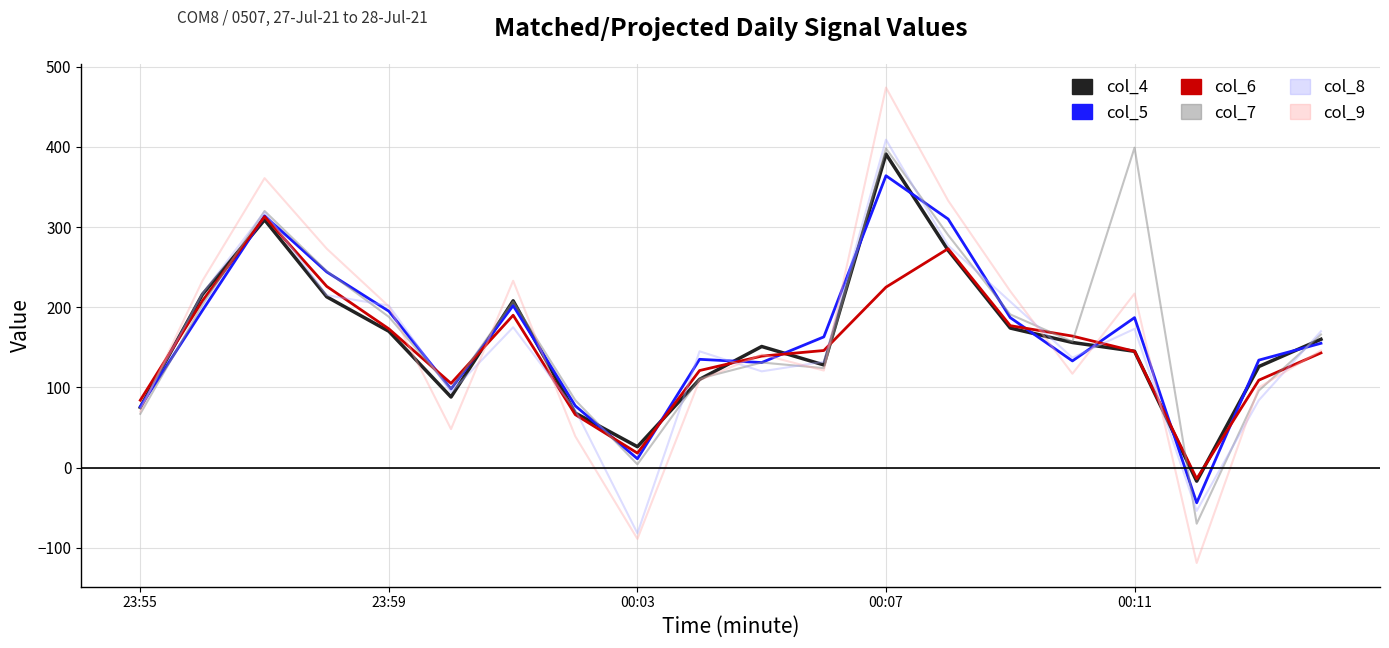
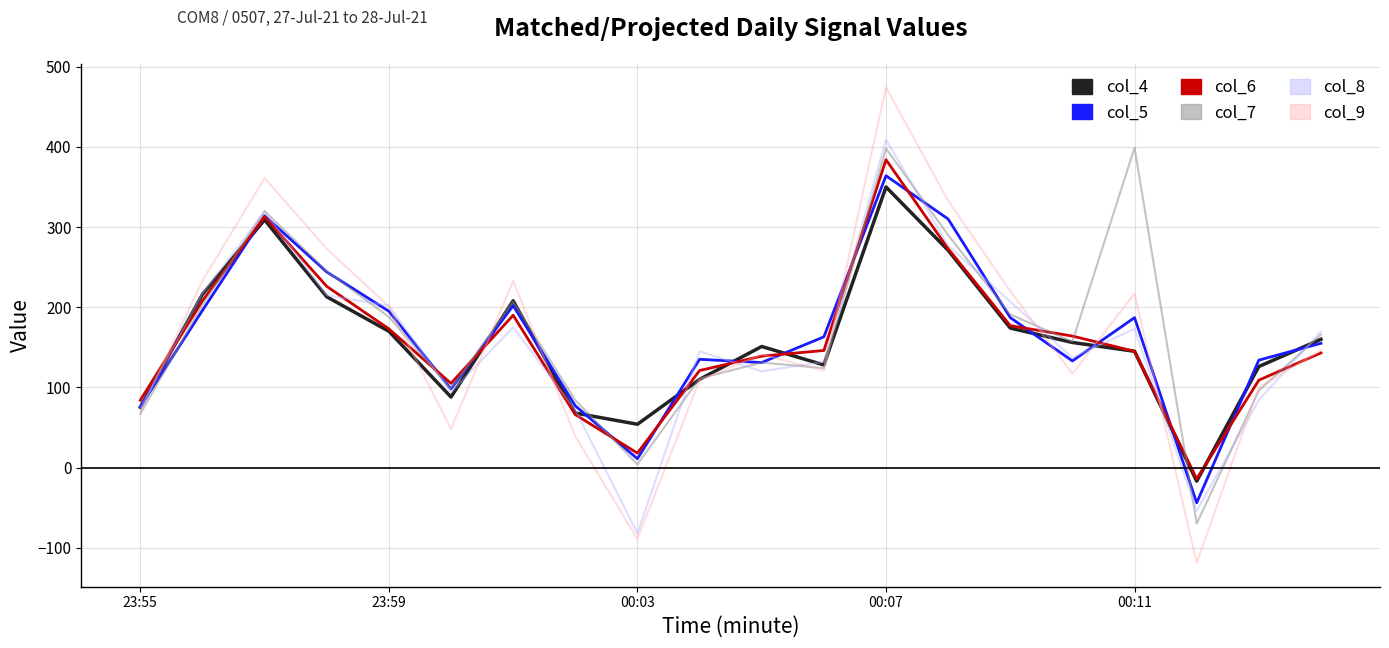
col_4, 00:03: 30 -> 50
col_4, 00:07: 390 -> 350
col_6, 00:07: 230 -> 380
